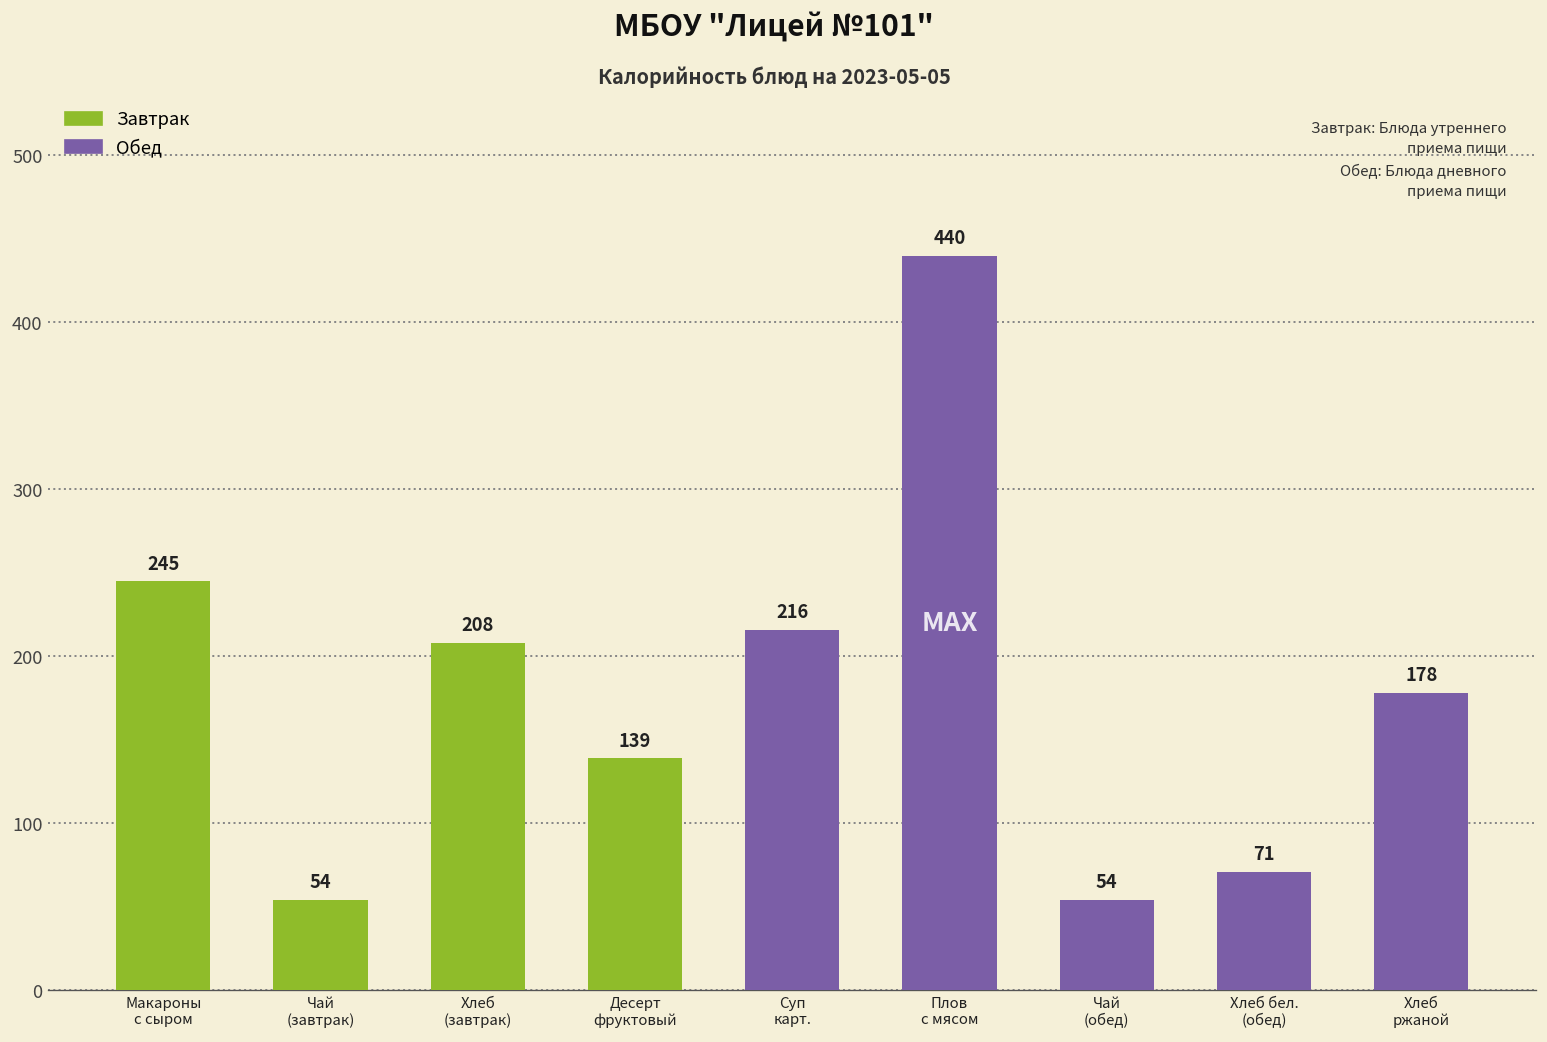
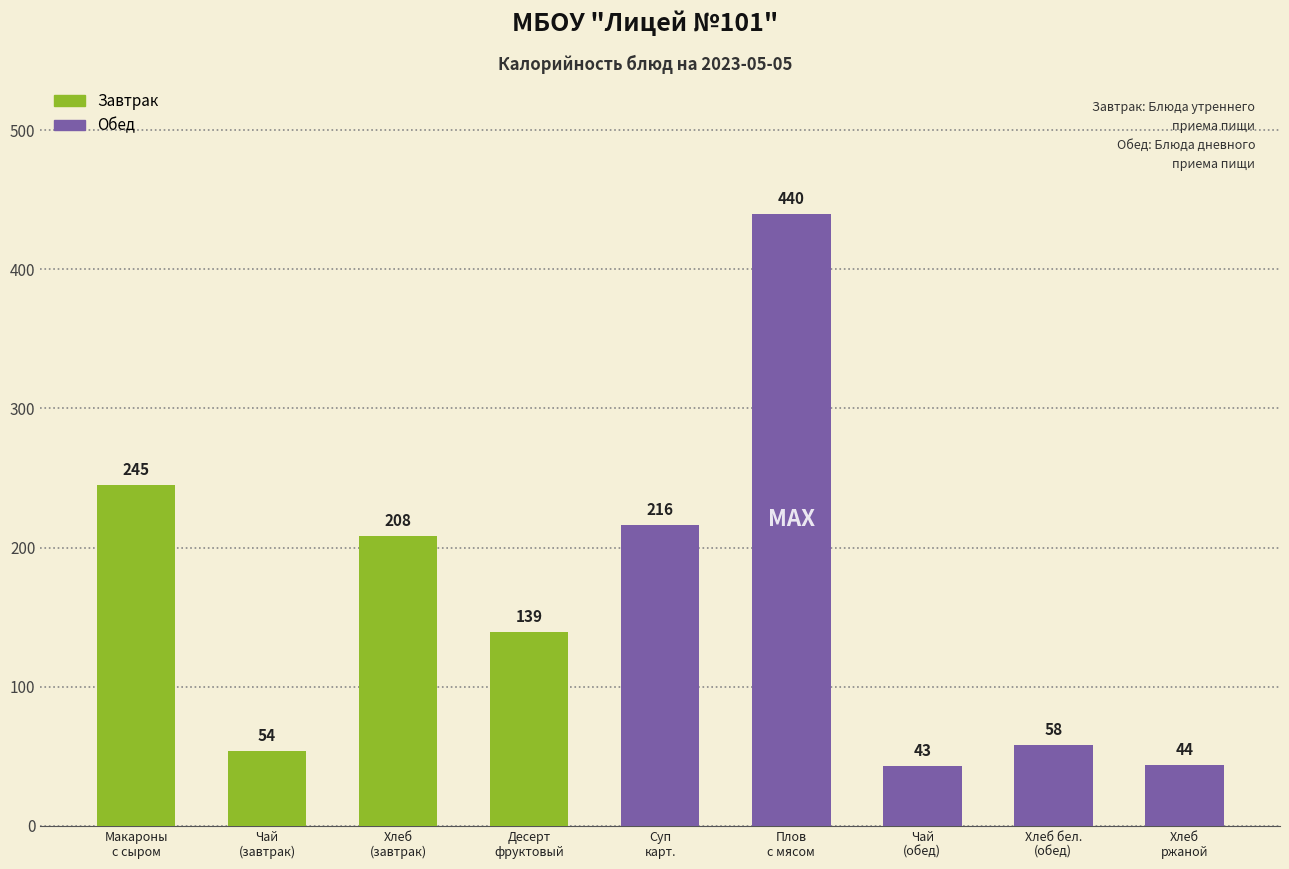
Чай (обед): 54 -> 43
Хлеб бел. (обед): 71 -> 58
Хлеб ржаной: 178 -> 44
